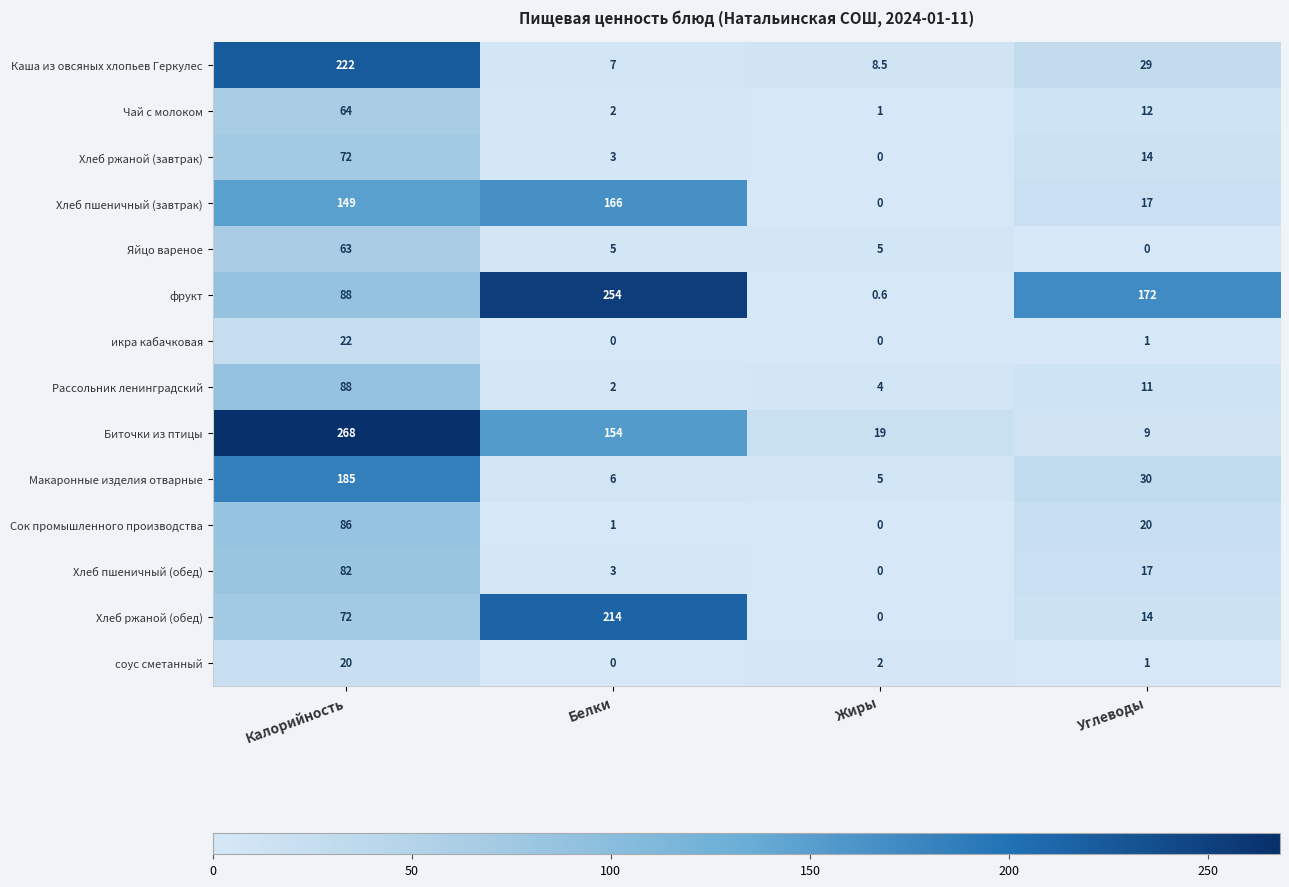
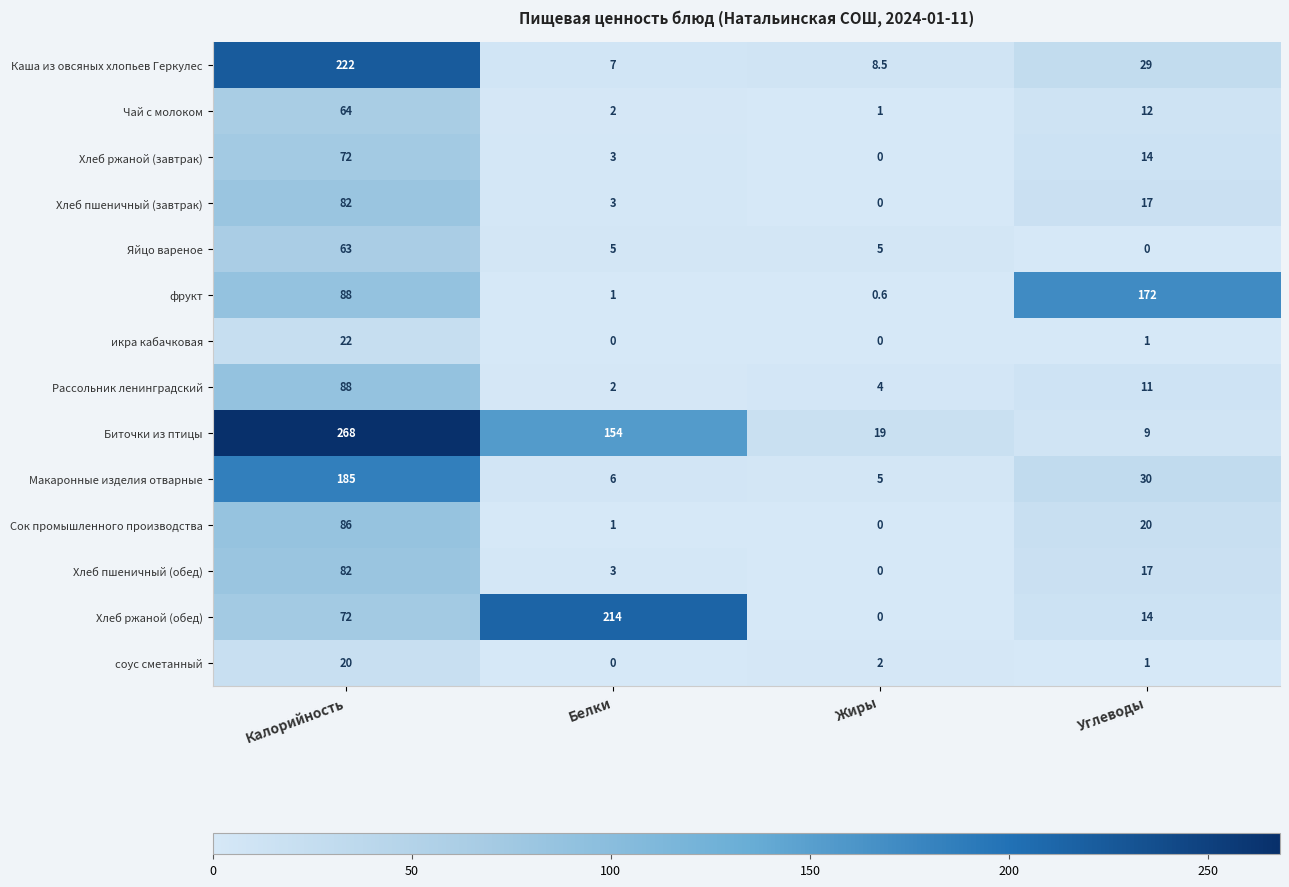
Хлеб пшеничный (завтрак), Калорийность: 149 -> 82
Хлеб пшеничный (завтрак), Белки: 166 -> 3
фрукт, Белки: 254 -> 1
